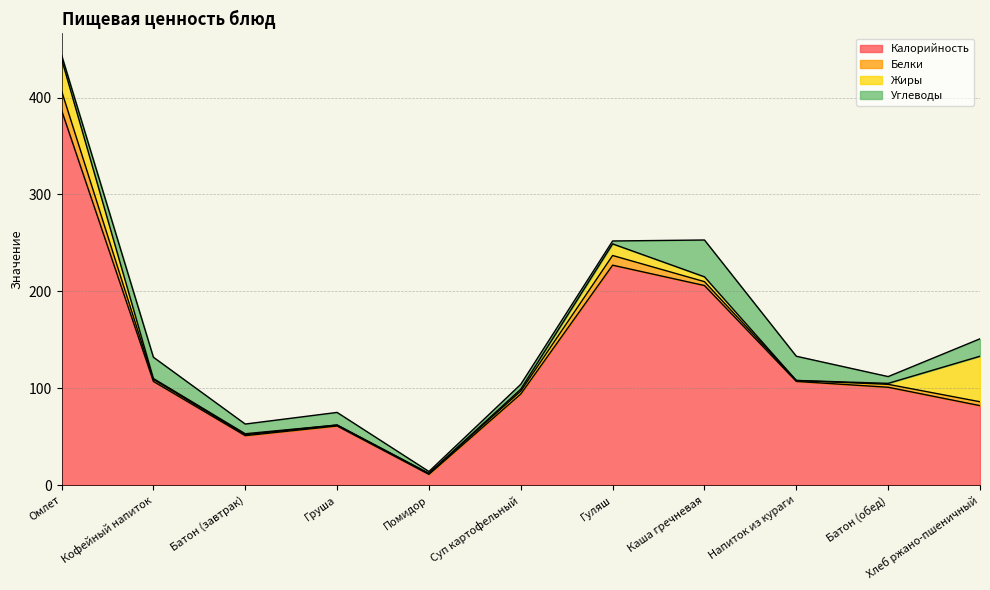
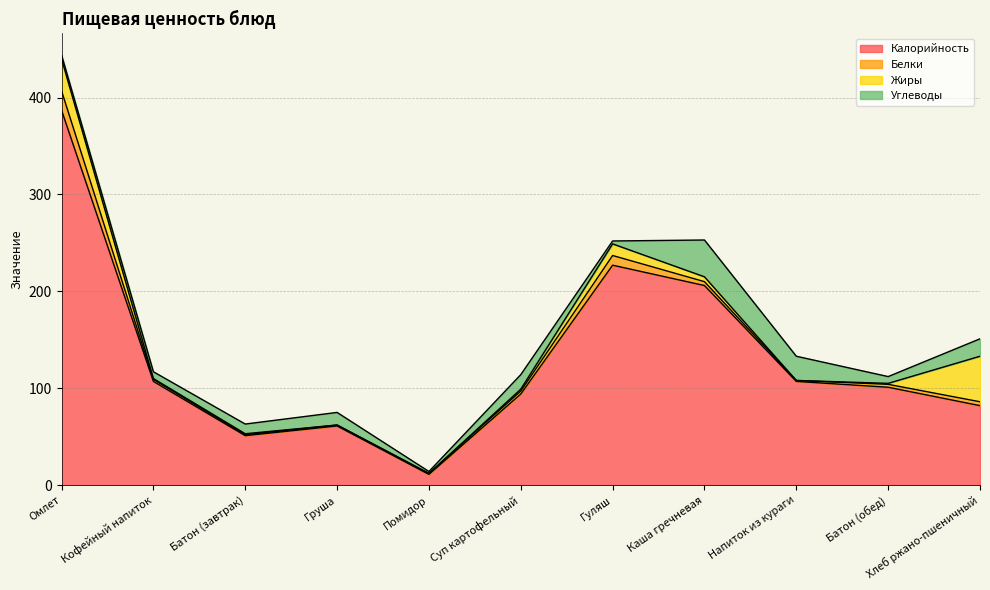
Углеводы, Кофейный напиток: 20 -> 10
Углеводы, Суп картофельный: 10 -> 20
